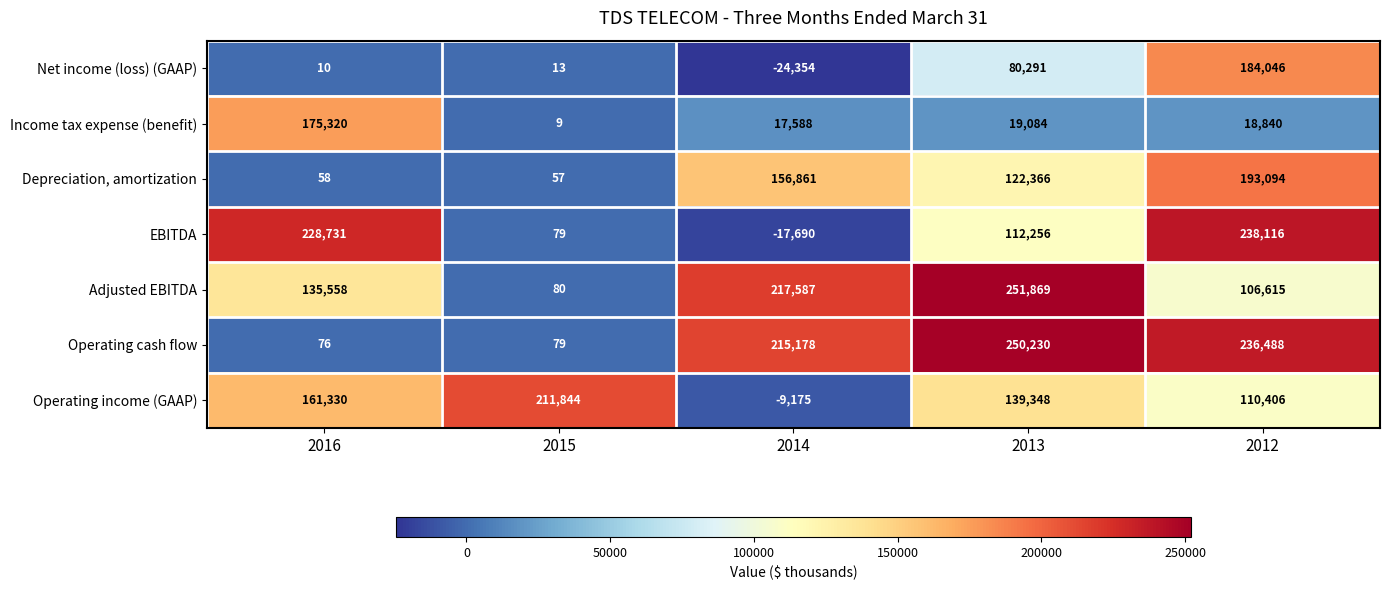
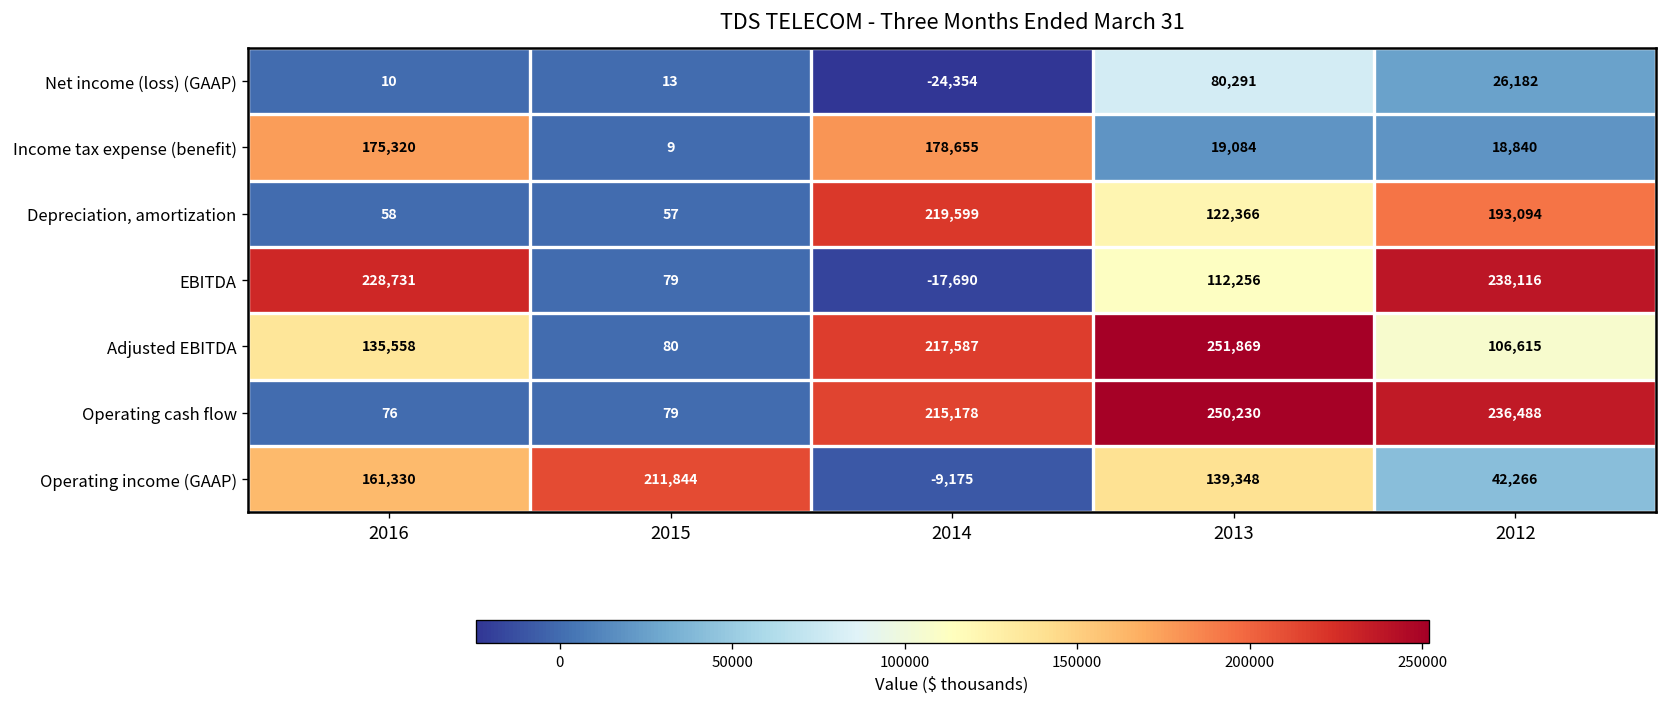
Net income (loss) (GAAP), 2012: 184,046 -> 26,182
Income tax expense (benefit), 2014: 17,588 -> 178,655
Depreciation, amortization, 2014: 156,861 -> 219,599
Operating income (GAAP), 2012: 110,406 -> 42,266
